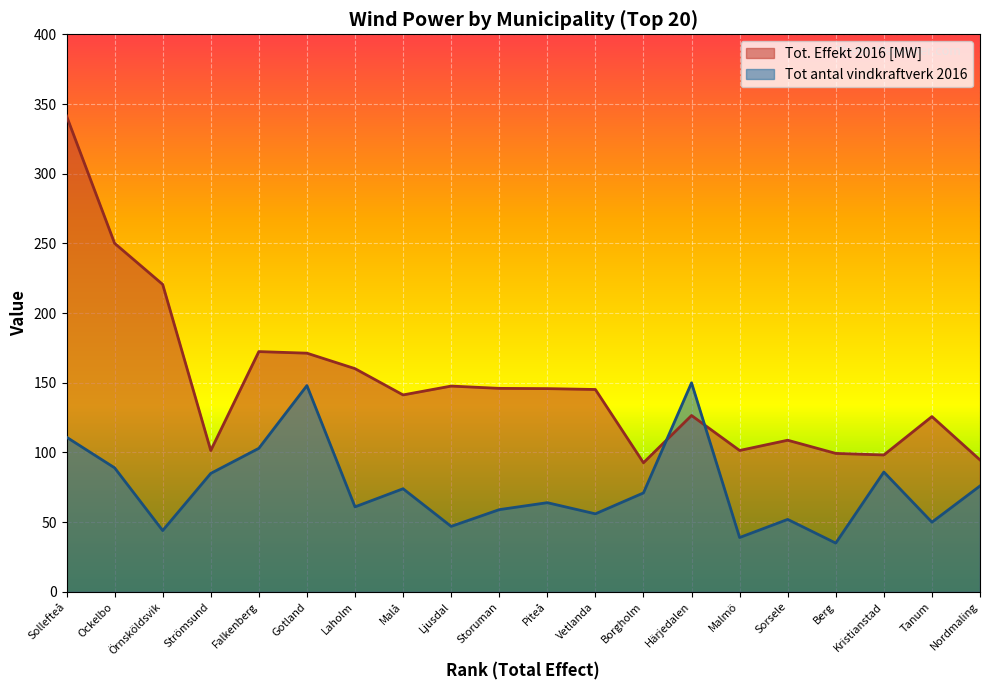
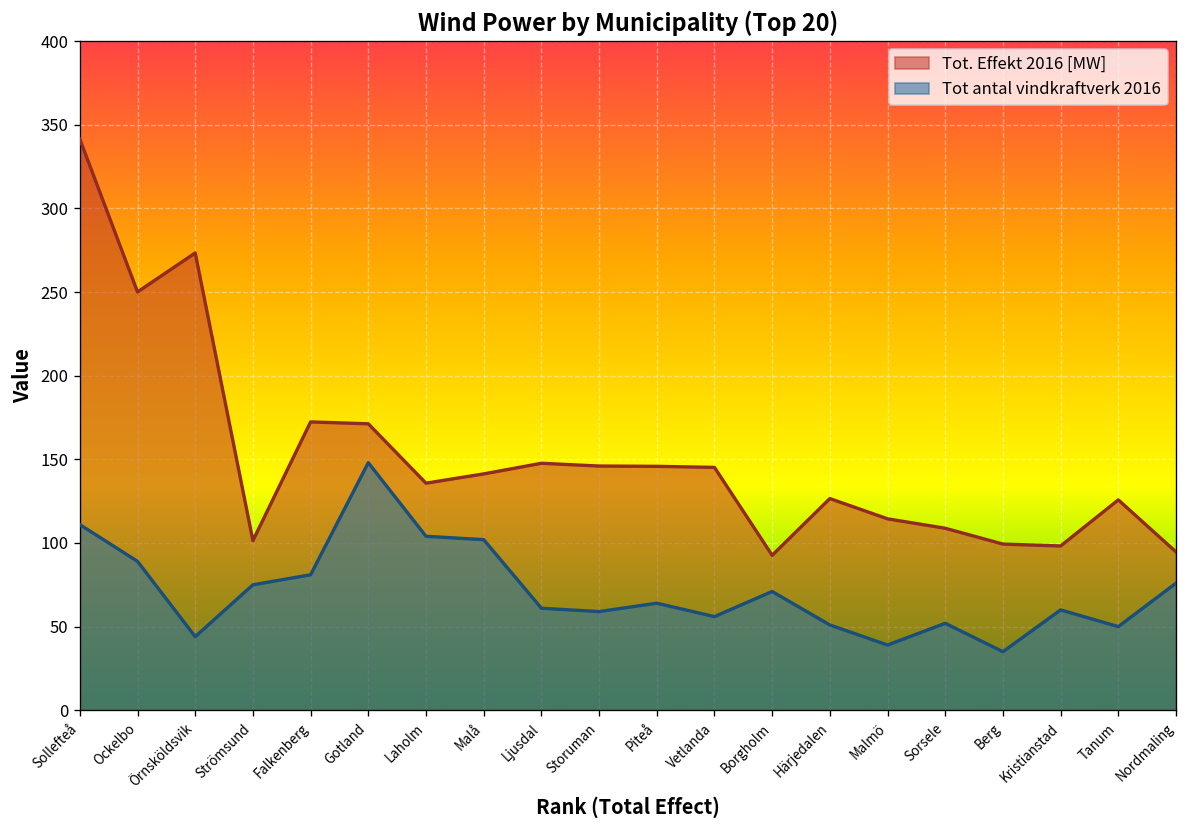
Tot. Effekt 2016 [MW], Örnsköldsvik: 221 -> 273
Tot antal vindkraftverk 2016, Strömsund: 85 -> 75
Tot antal vindkraftverk 2016, Falkenberg: 103 -> 81
Tot. Effekt 2016 [MW], Laholm: 160 -> 136
Tot antal vindkraftverk 2016, Laholm: 61 -> 104
Tot antal vindkraftverk 2016, Malå: 74 -> 102
Tot antal vindkraftverk 2016, Ljusdal: 47 -> 61
Tot antal vindkraftverk 2016, Härjedalen: 150 -> 51
Tot. Effekt 2016 [MW], Malmö: 101 -> 114
Tot antal vindkraftverk 2016, Kristianstad: 86 -> 60
